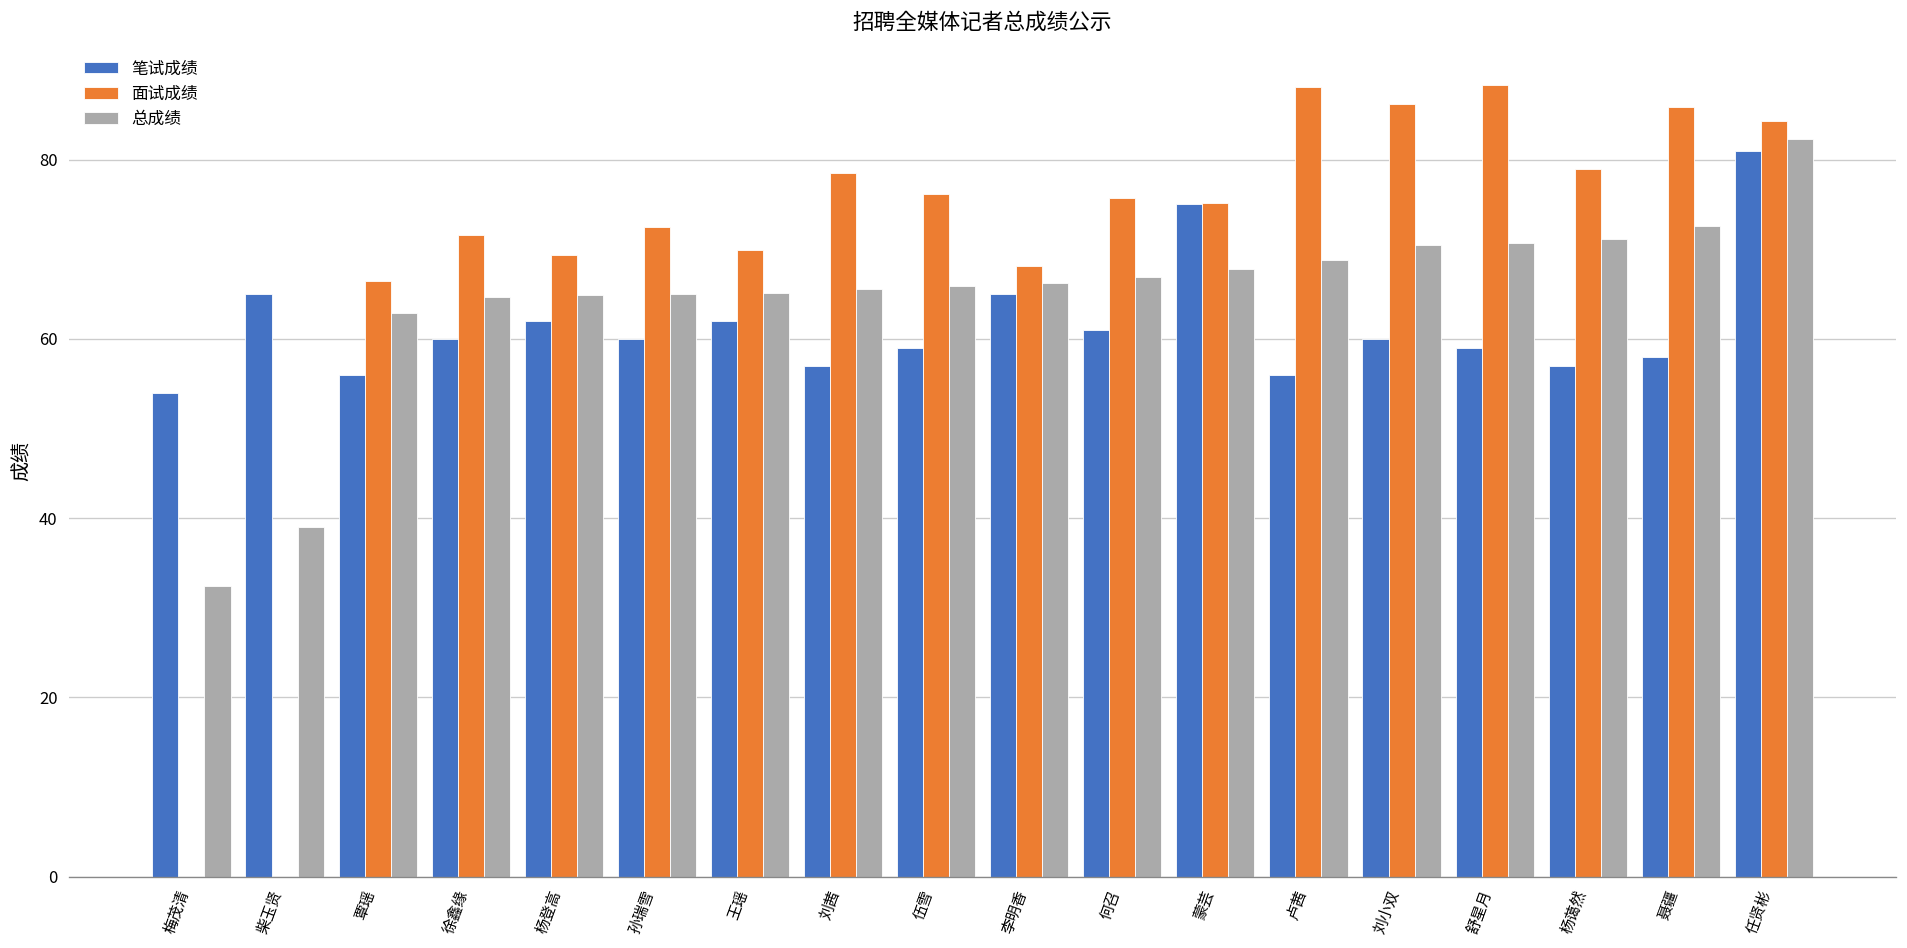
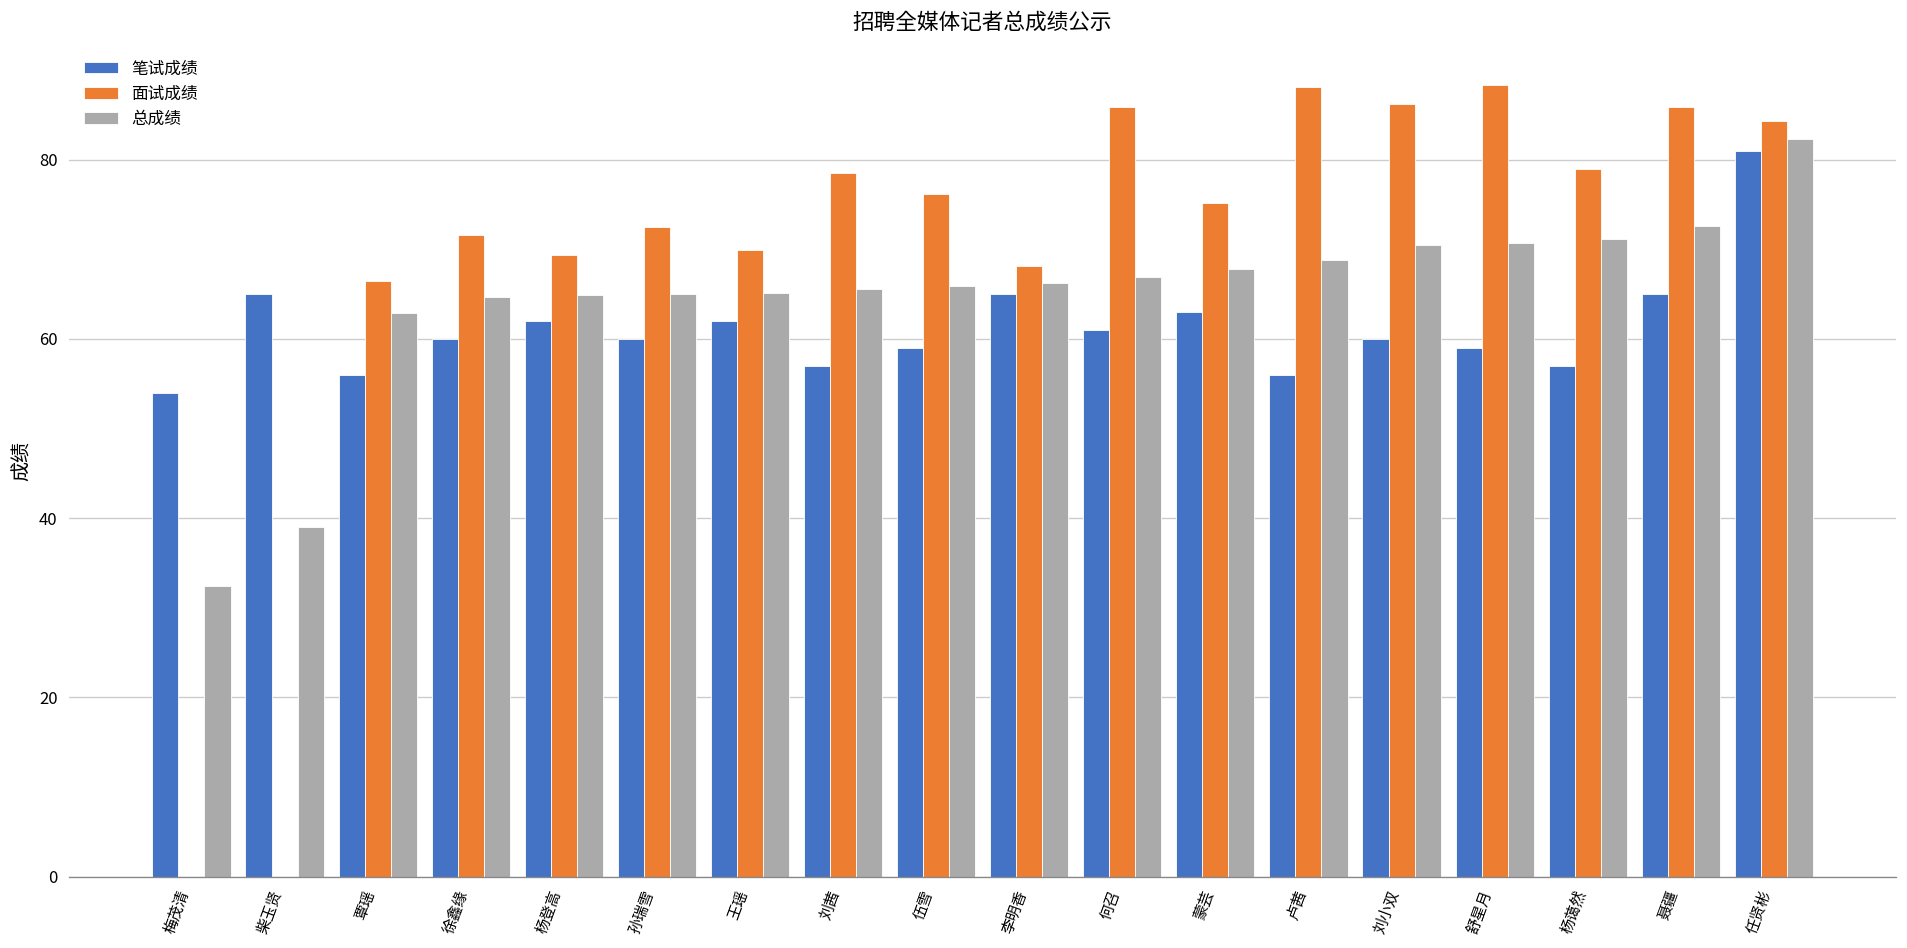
面试成绩, 何召: 76 -> 86
笔试成绩, 蒙芸: 75 -> 63
笔试成绩, 聂疆: 58 -> 65
